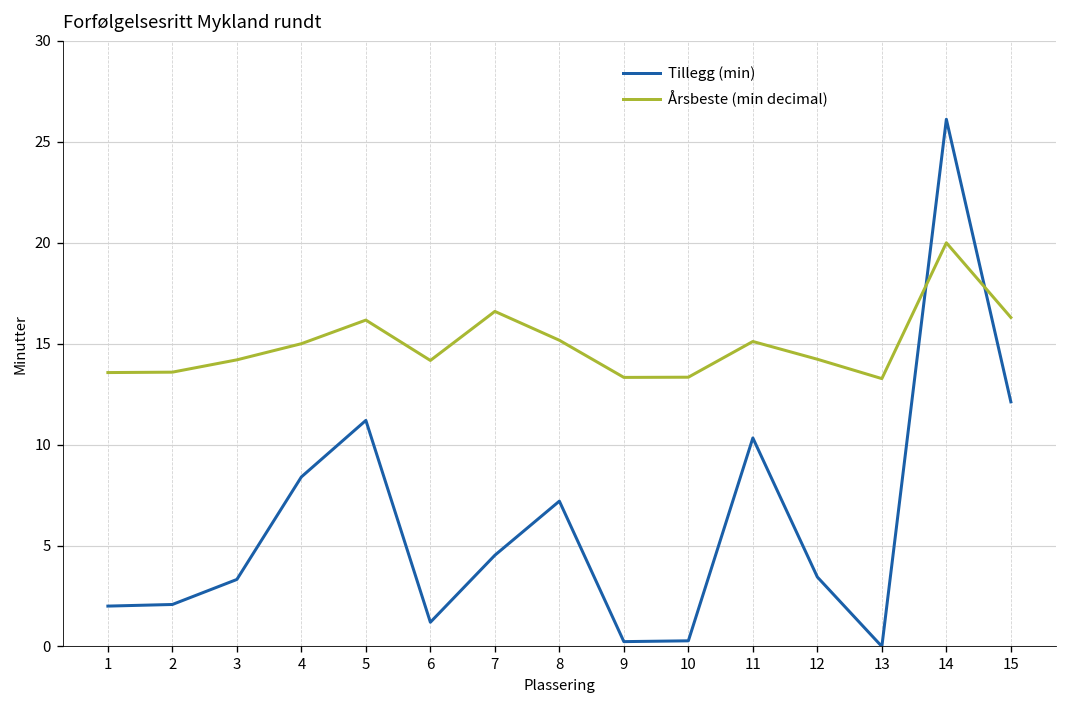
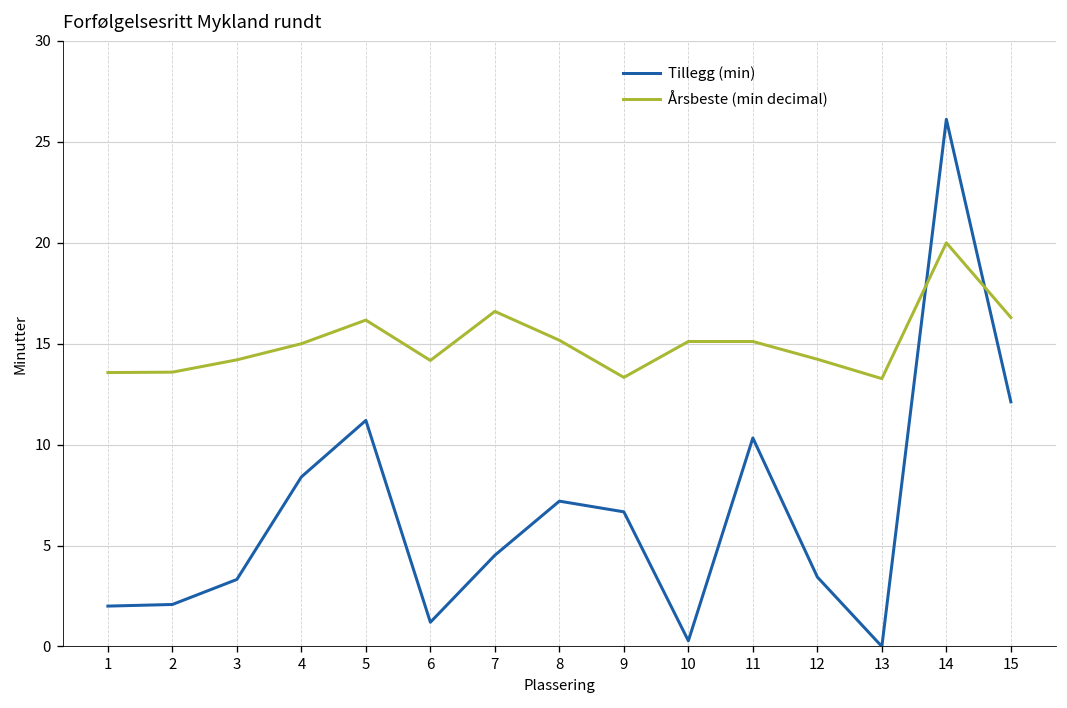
Tillegg (min), 9: 0.2 -> 6.7
Årsbeste (min decimal), 10: 13.3 -> 15.1
